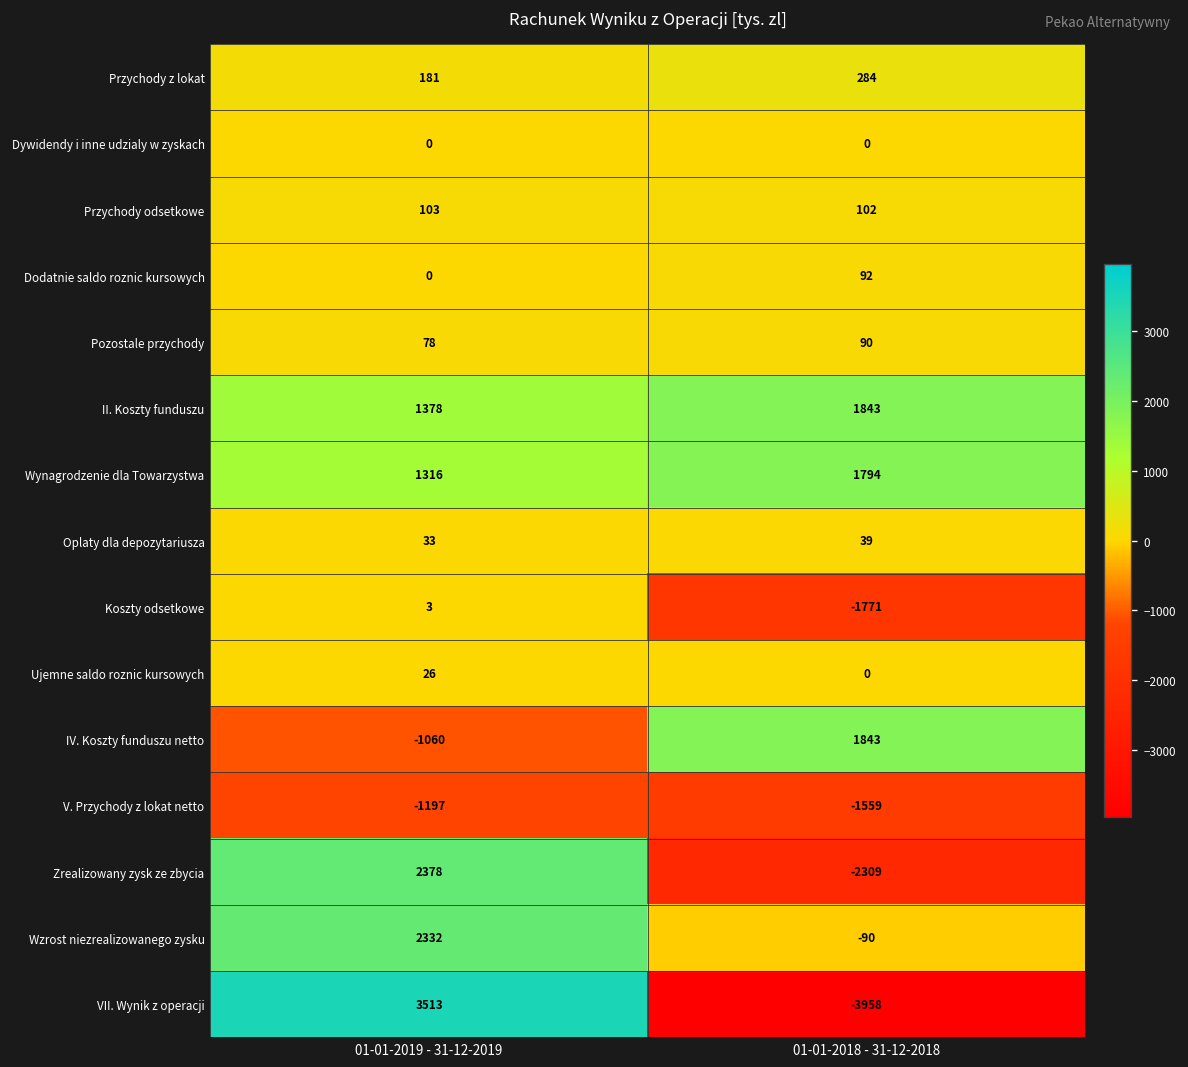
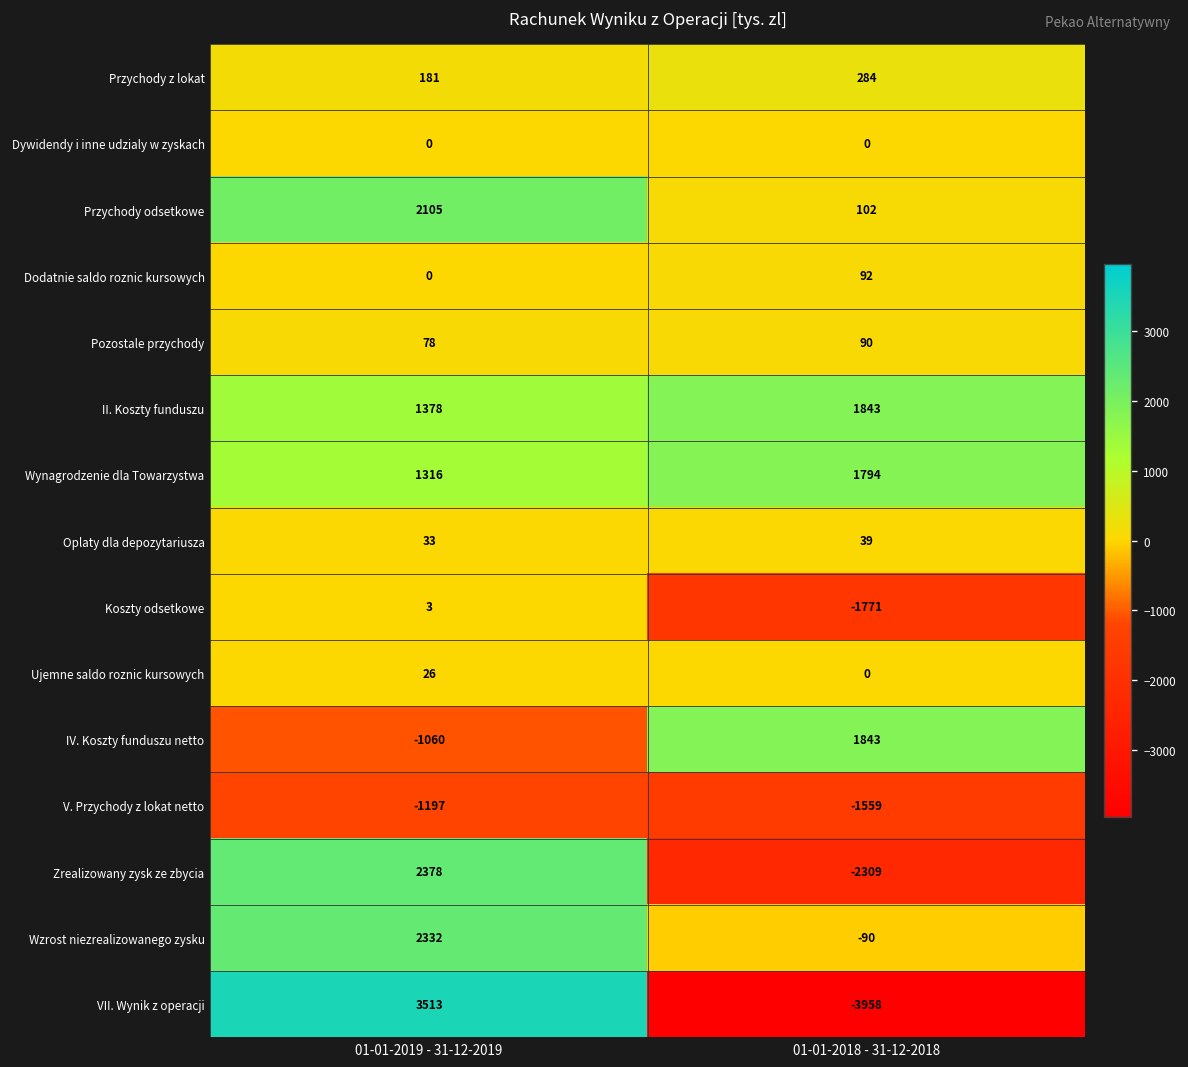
Przychody odsetkowe, 01-01-2019 - 31-12-2019: 103 -> 2105
